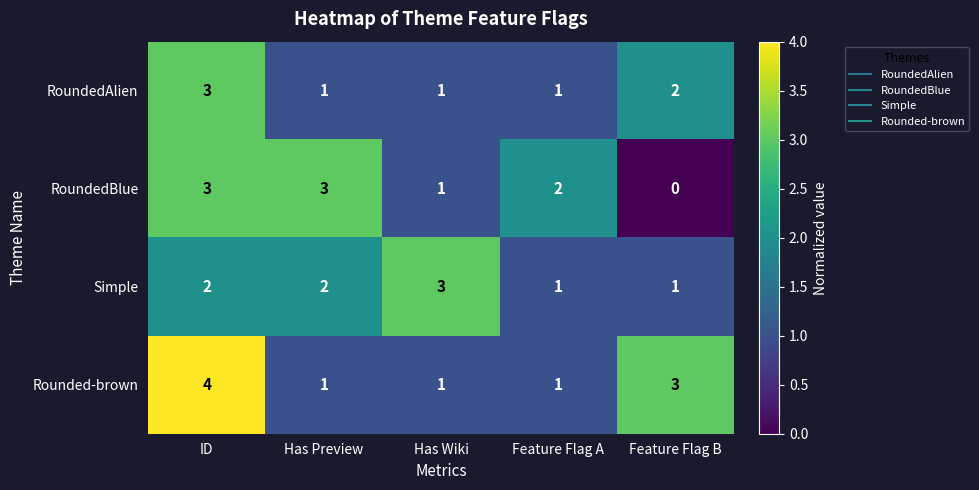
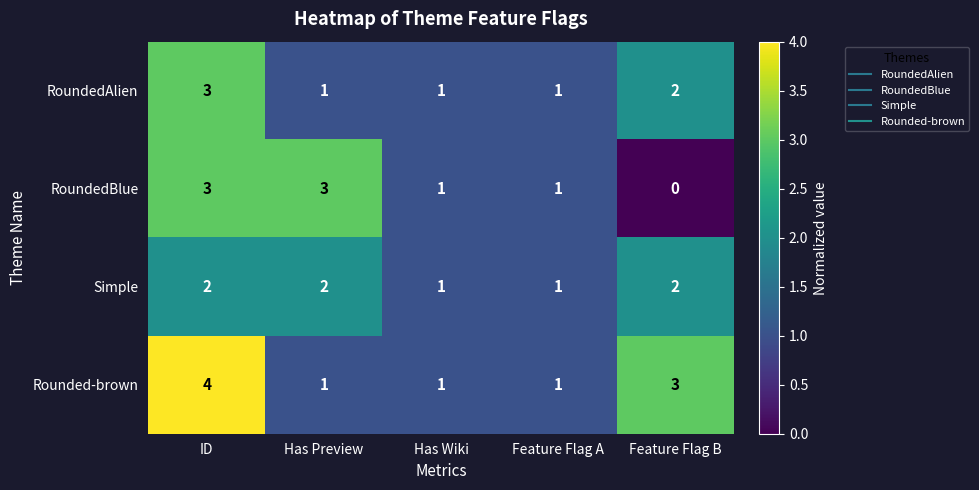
RoundedBlue, Feature Flag A: 2 -> 1
Simple, Has Wiki: 3 -> 1
Simple, Feature Flag B: 1 -> 2
